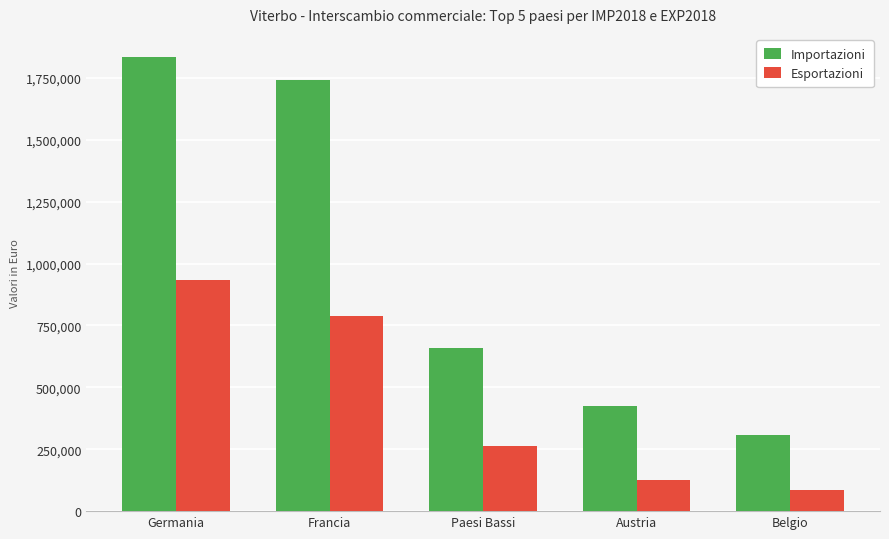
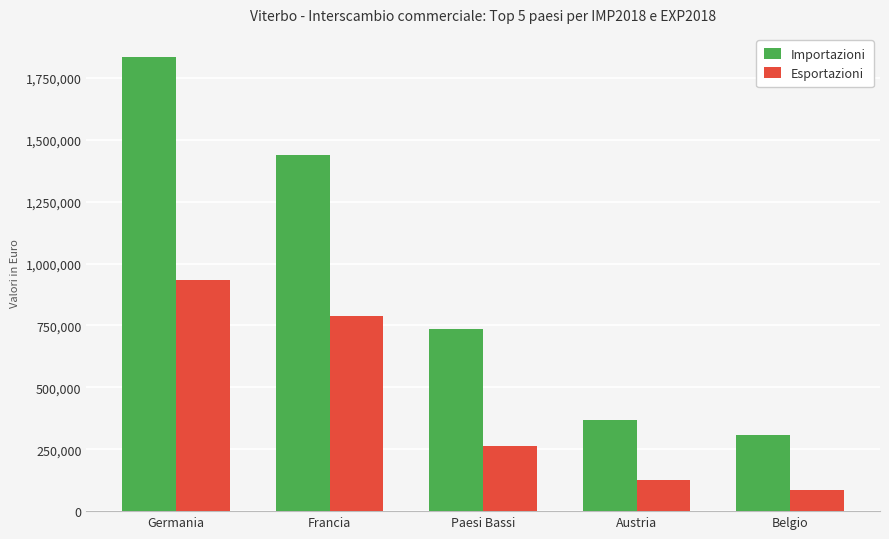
Importazioni, Francia: 1,740,000 -> 1,440,000
Importazioni, Paesi Bassi: 660,000 -> 740,000
Importazioni, Austria: 420,000 -> 370,000
